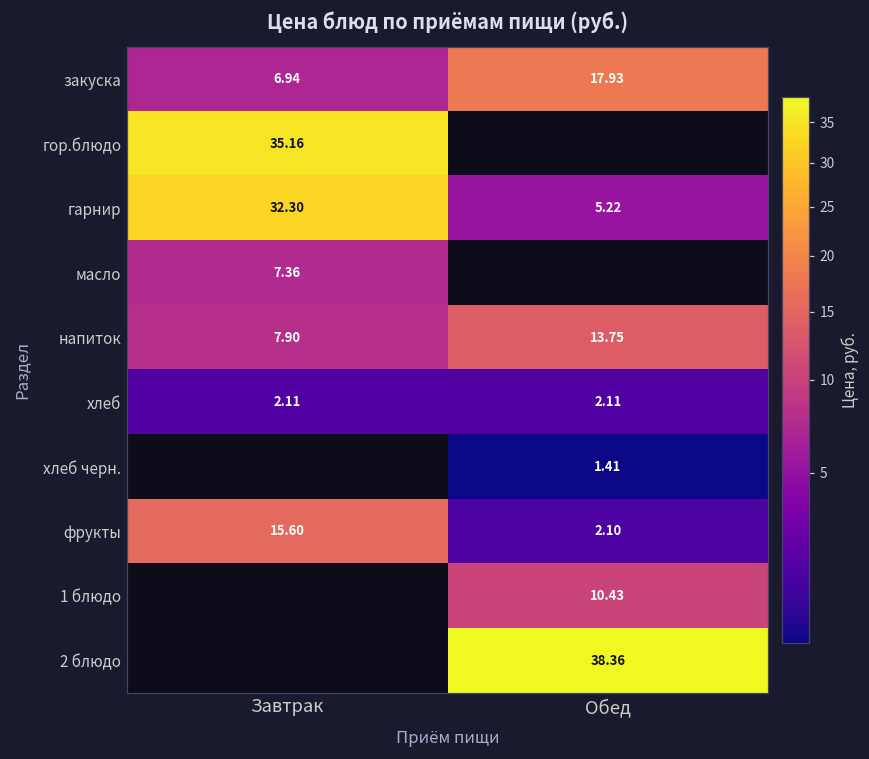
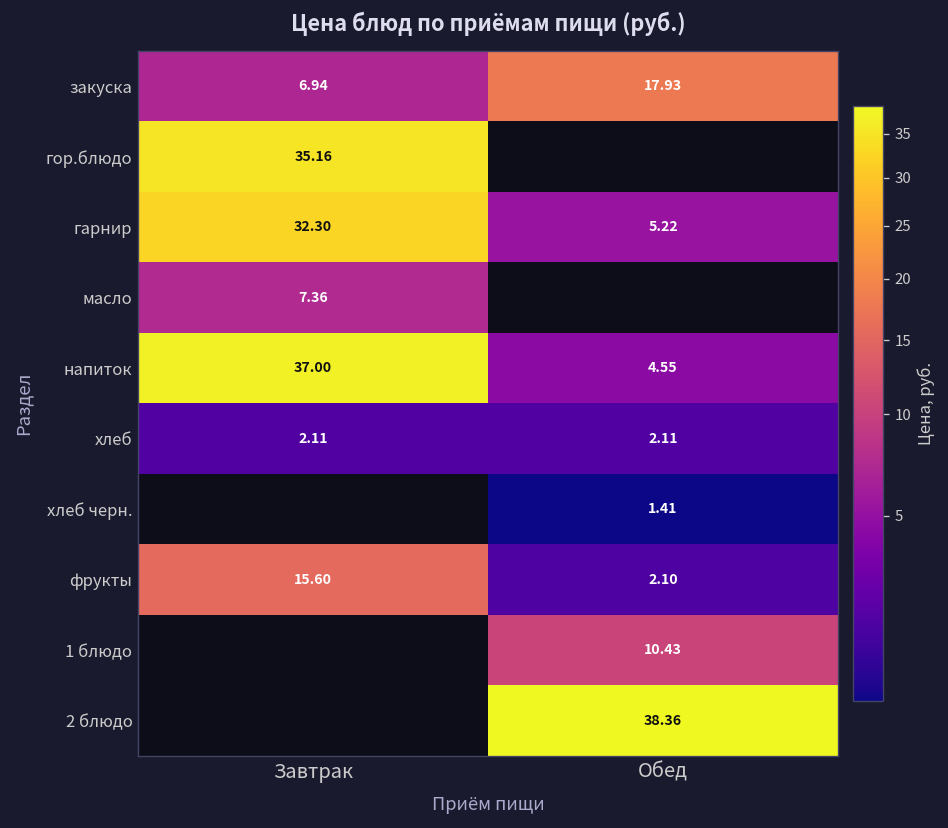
напиток, Завтрак: 7.90 -> 37.00
напиток, Обед: 13.75 -> 4.55
